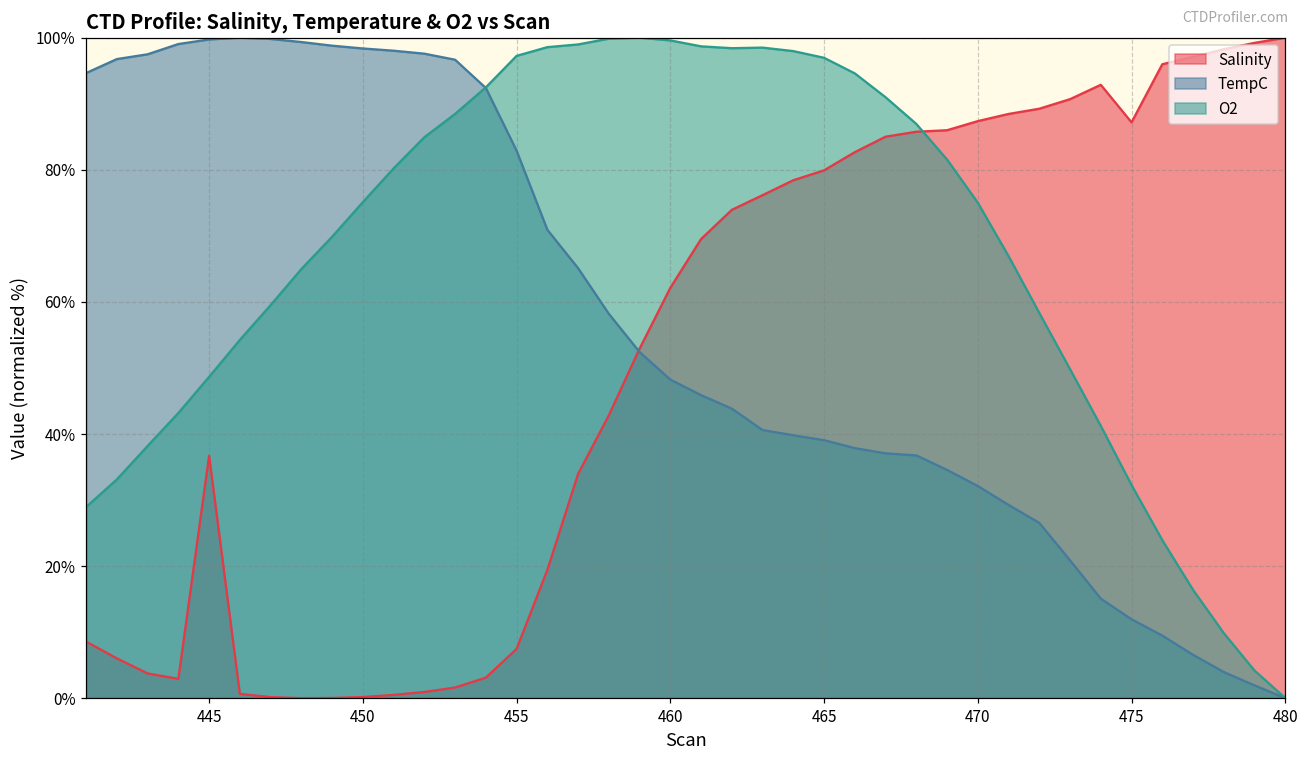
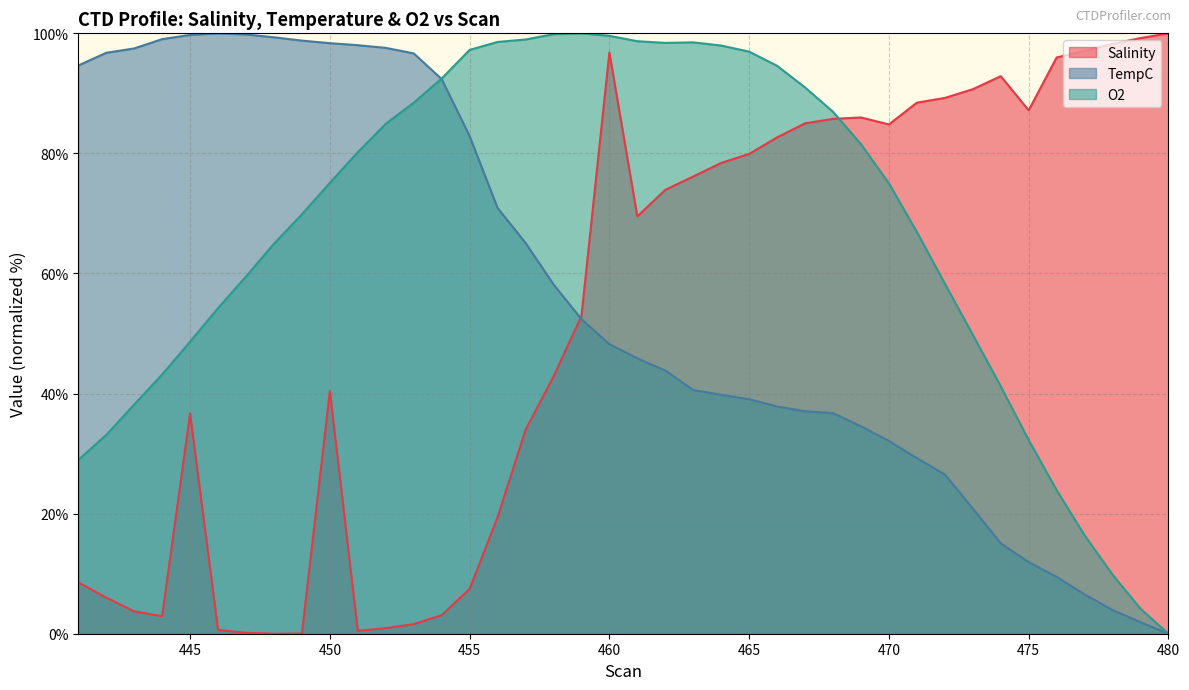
Salinity, 450: 0% -> 40%
Salinity, 460: 62% -> 97%
Salinity, 470: 87% -> 85%
